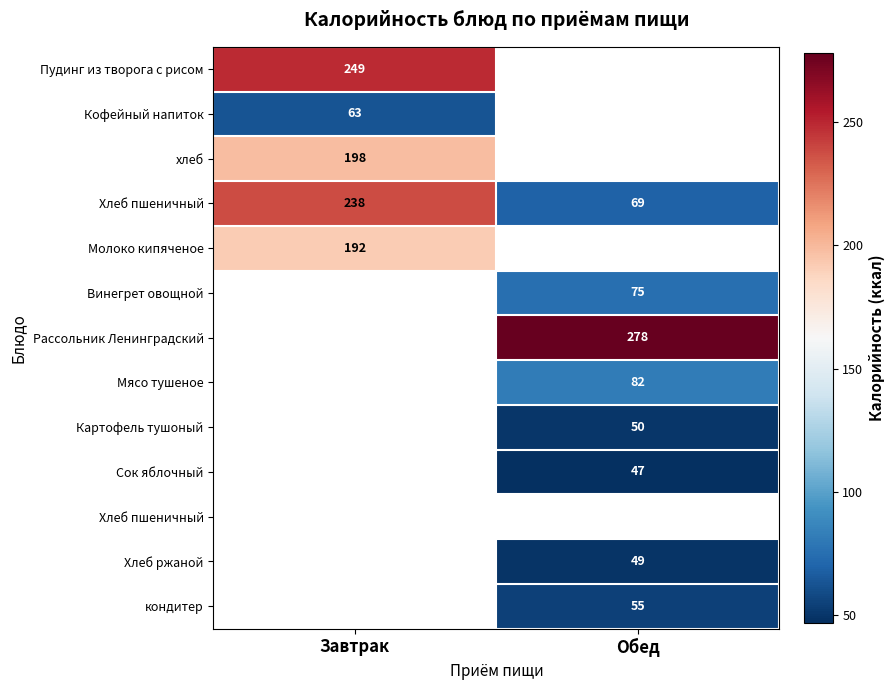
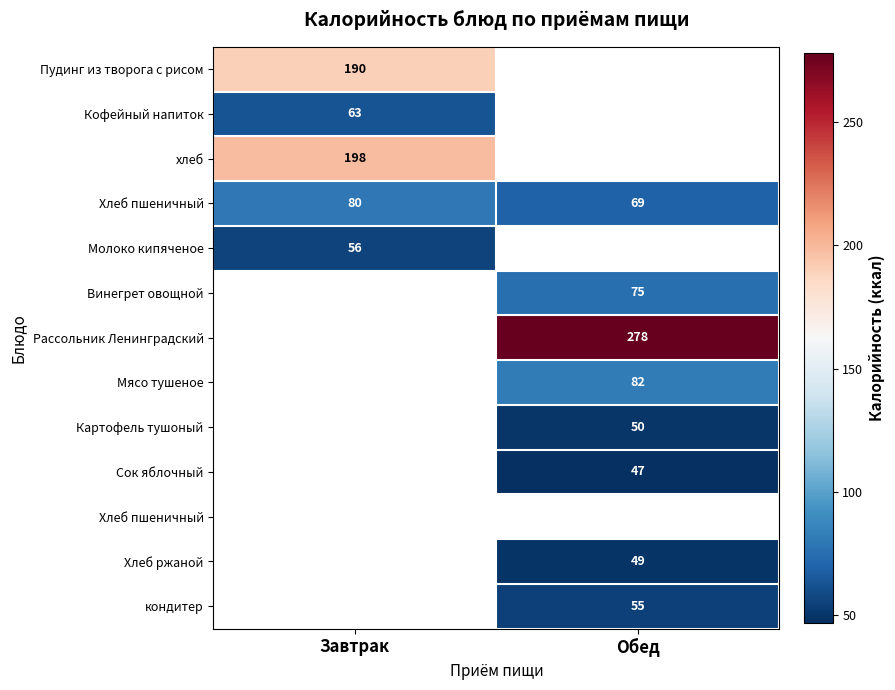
Пудинг из творога с рисом, Завтрак: 249 -> 190
Хлеб пшеничный, Завтрак: 238 -> 80
Молоко кипяченое, Завтрак: 192 -> 56
